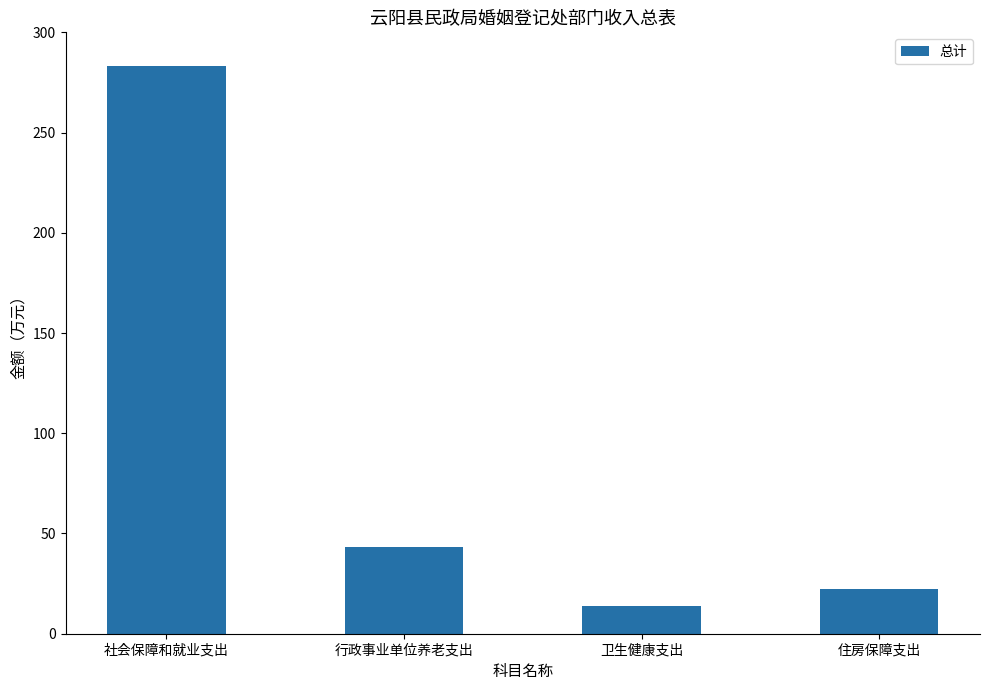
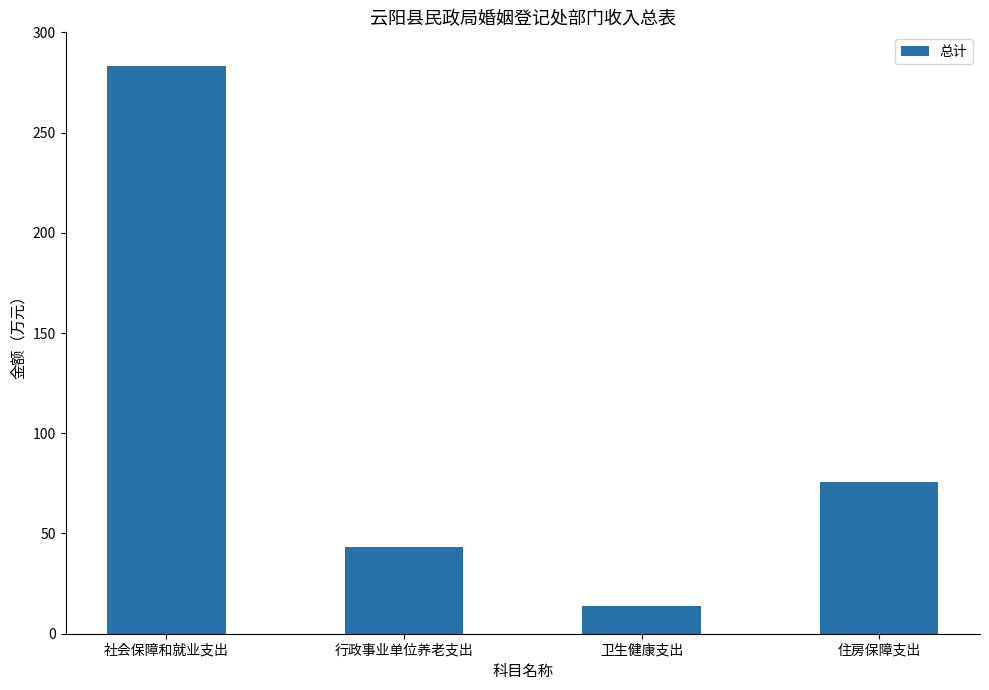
住房保障支出: 23 -> 76
